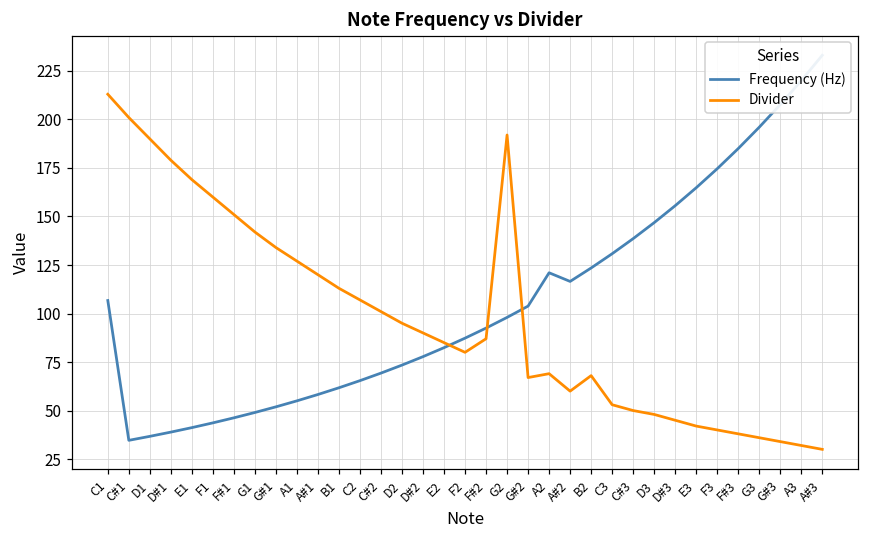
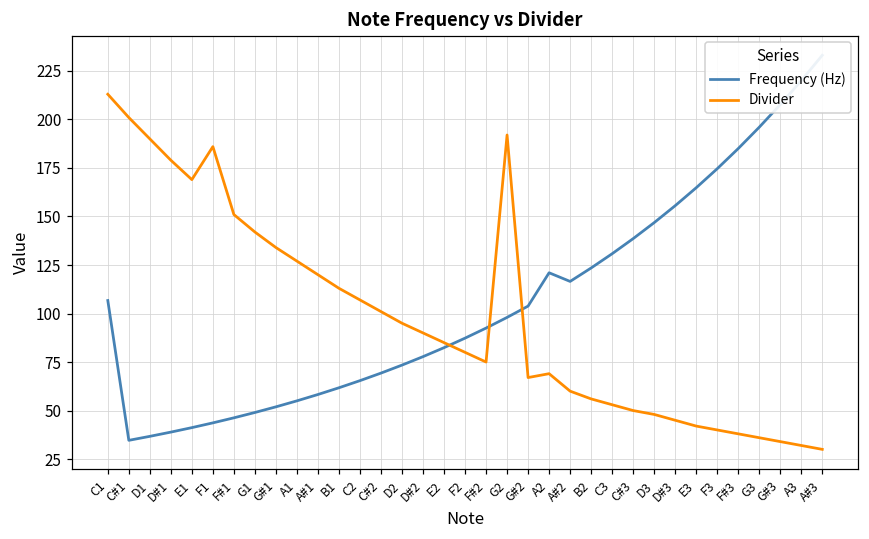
Divider, F1: 160 -> 186
Divider, F#2: 87 -> 75
Divider, B2: 68 -> 56
